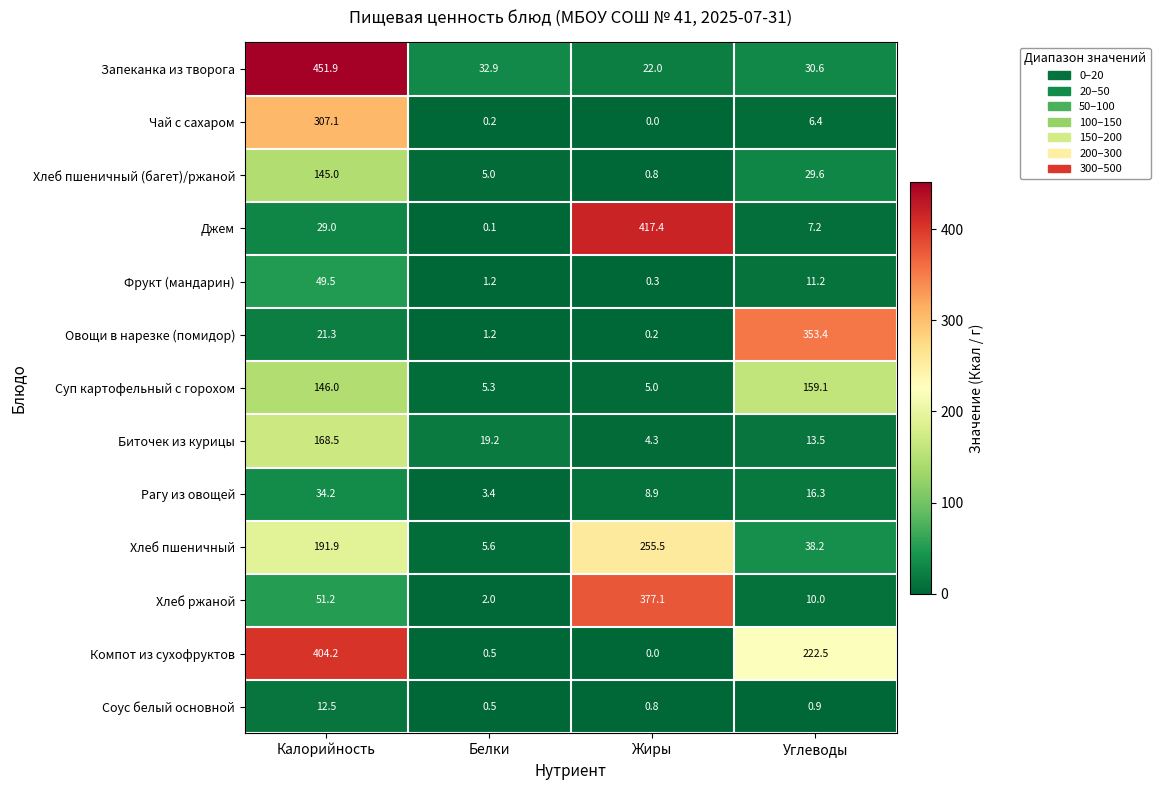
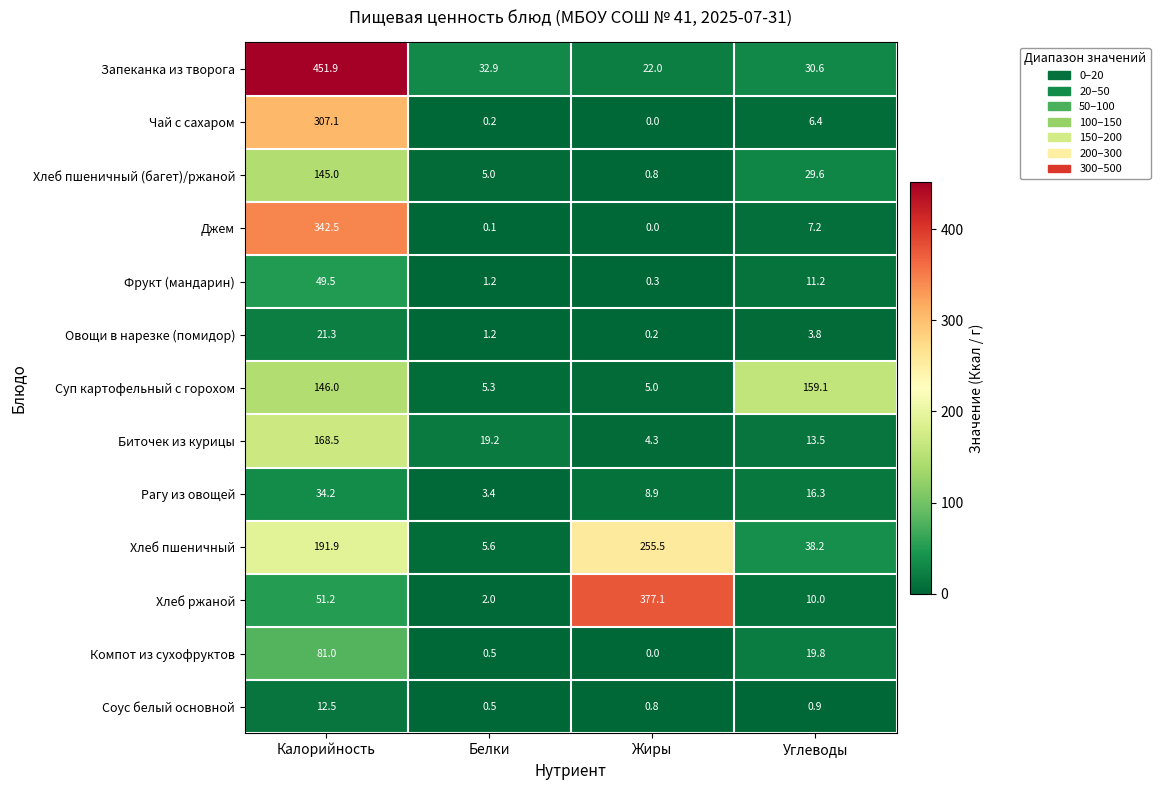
Джем, Калорийность: 29.0 -> 342.5
Джем, Жиры: 417.4 -> 0.0
Овощи в нарезке (помидор), Углеводы: 353.4 -> 3.8
Компот из сухофруктов, Калорийность: 404.2 -> 81.0
Компот из сухофруктов, Углеводы: 222.5 -> 19.8
